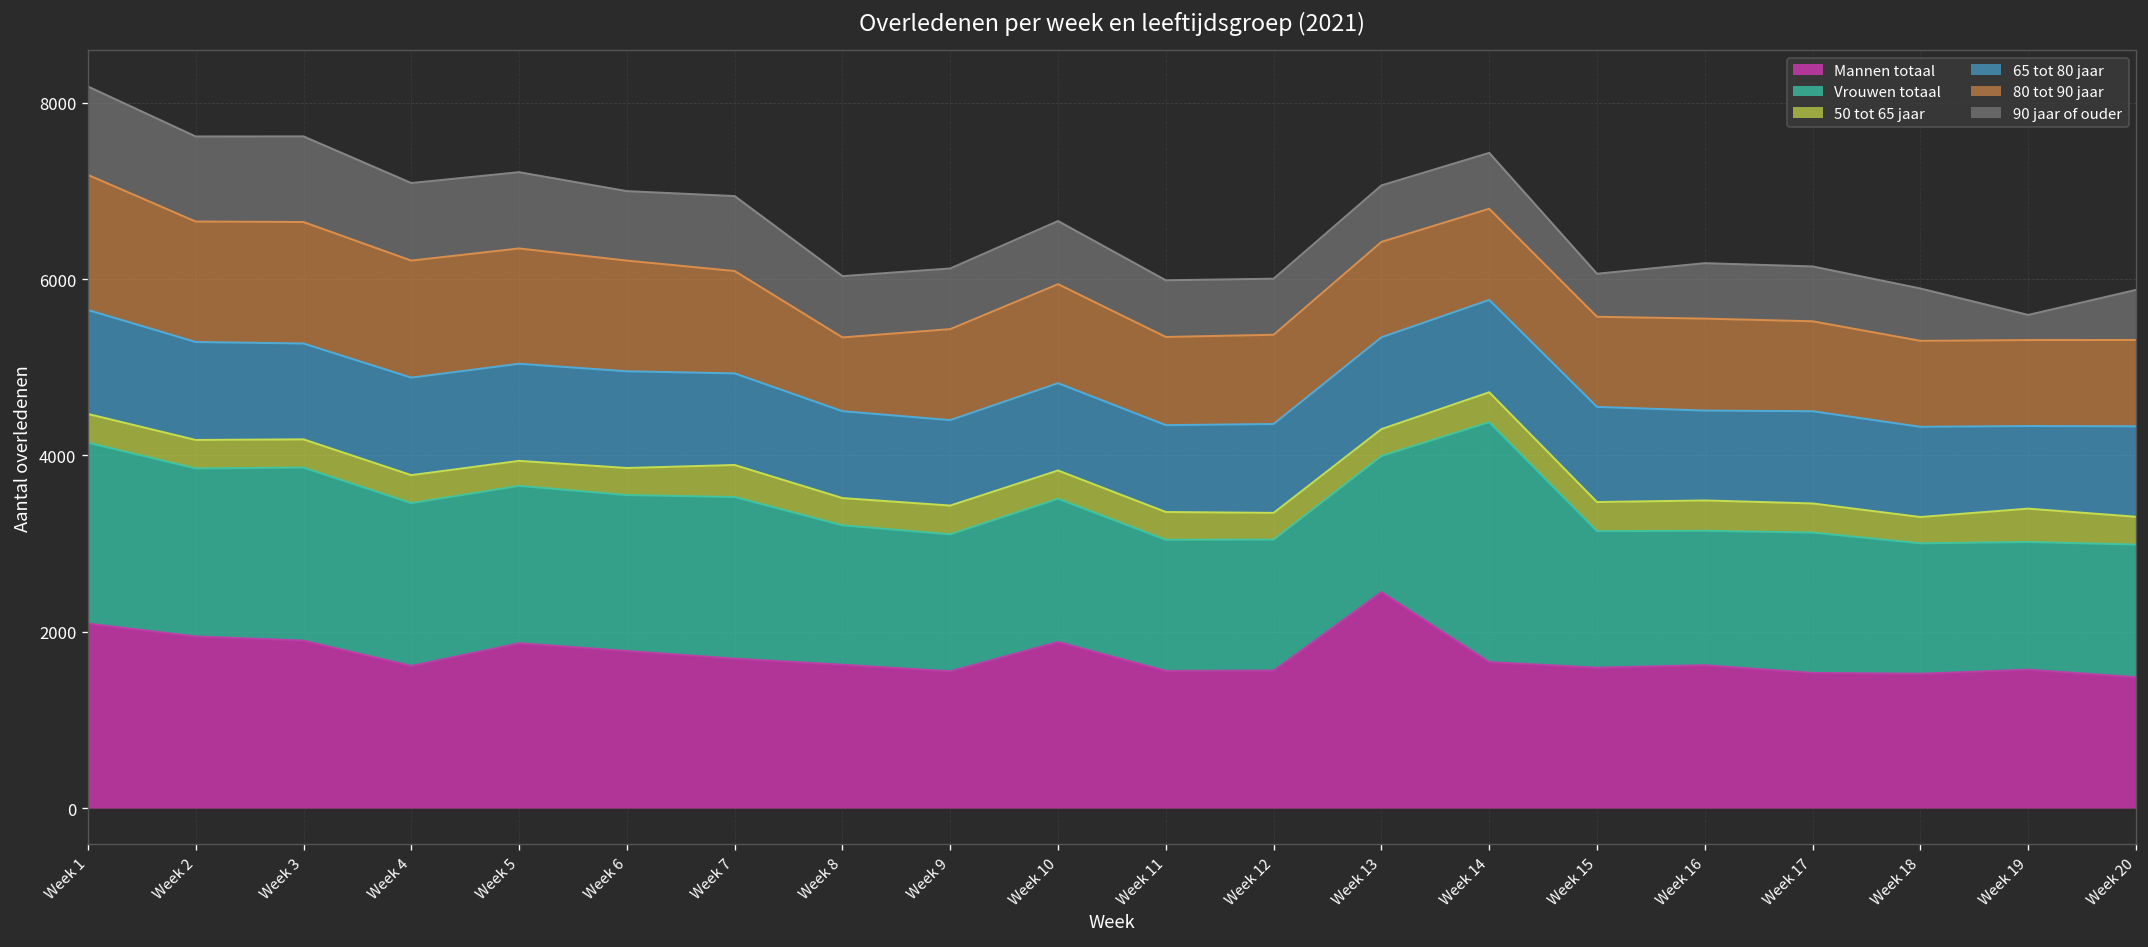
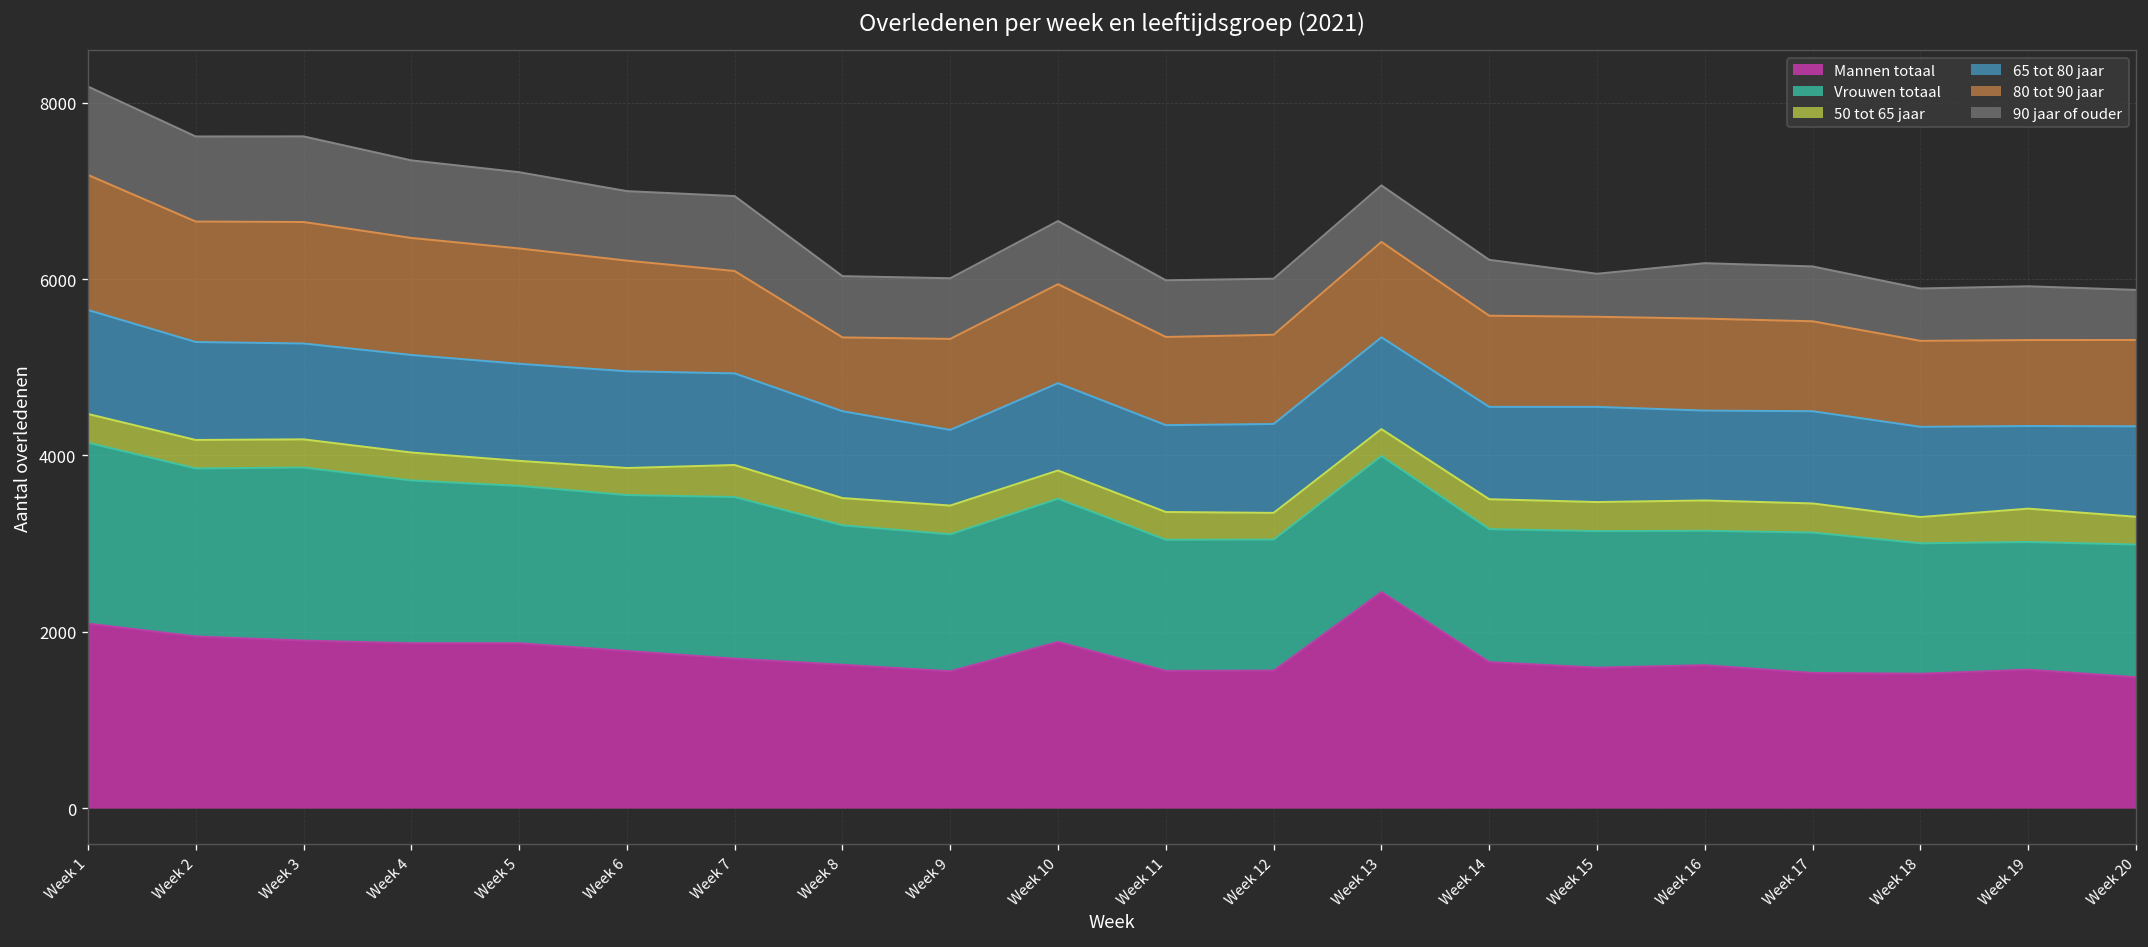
Mannen totaal, Week 4: 1600 -> 1900
65 tot 80 jaar, Week 9: 1000 -> 900
Vrouwen totaal, Week 14: 2700 -> 1500
90 jaar of ouder, Week 19: 300 -> 600
